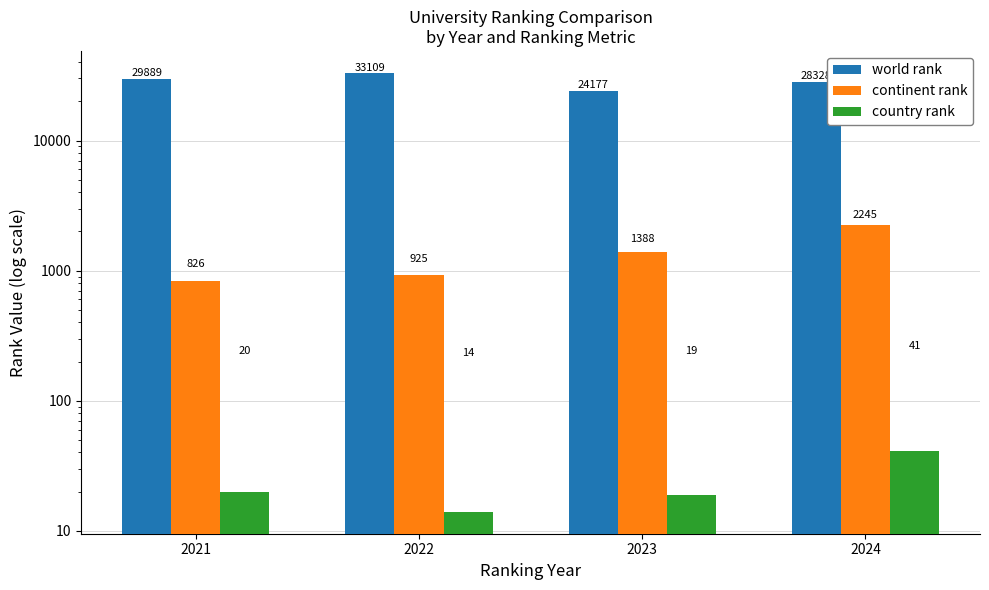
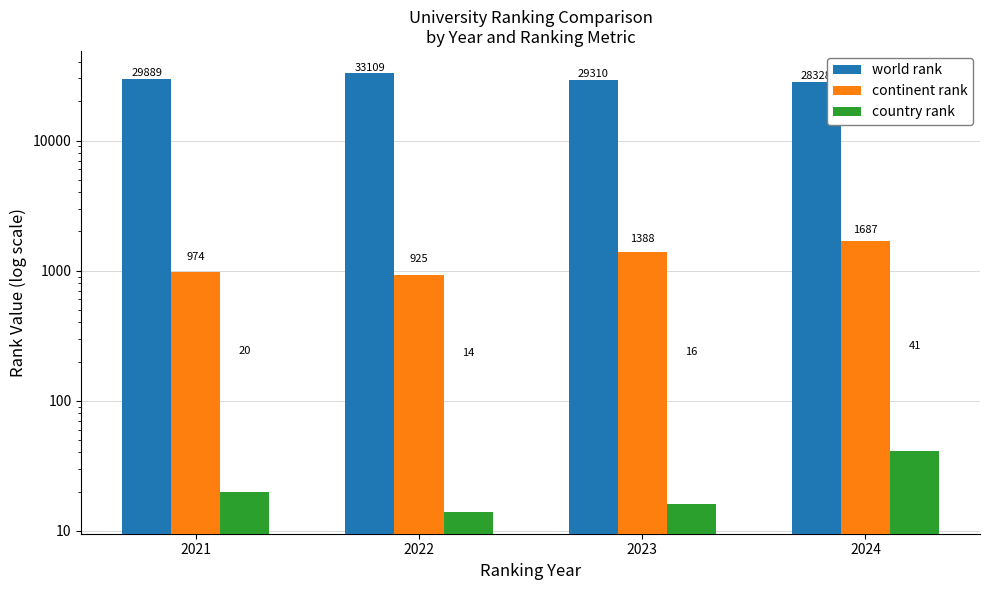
continent rank, 2021: 826 -> 974
world rank, 2023: 24177 -> 29310
country rank, 2023: 19 -> 16
continent rank, 2024: 2245 -> 1687
